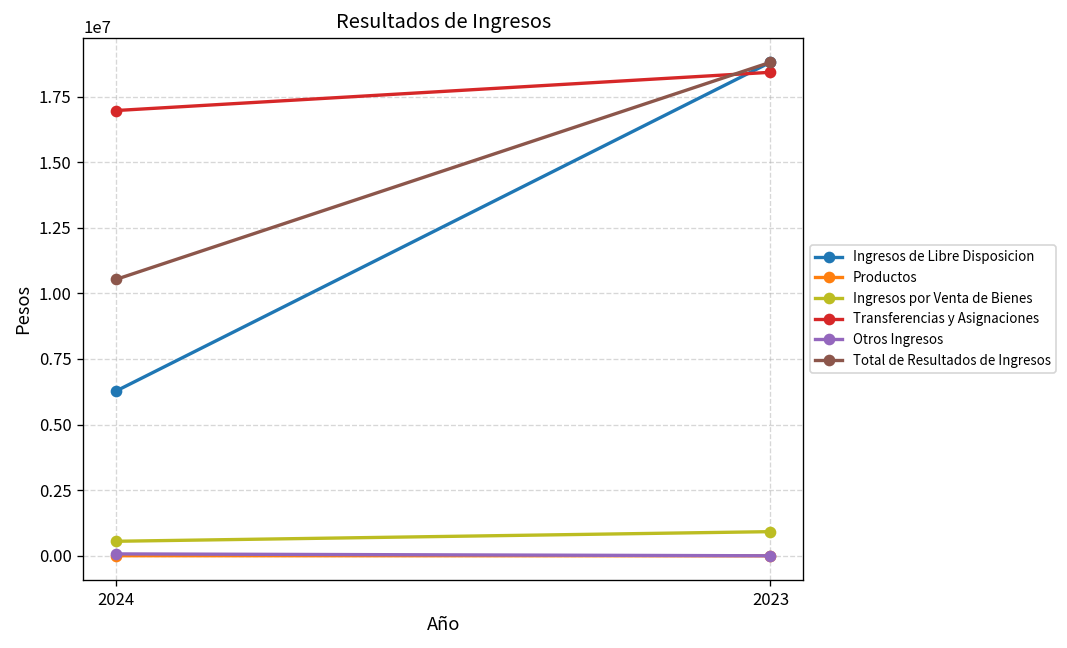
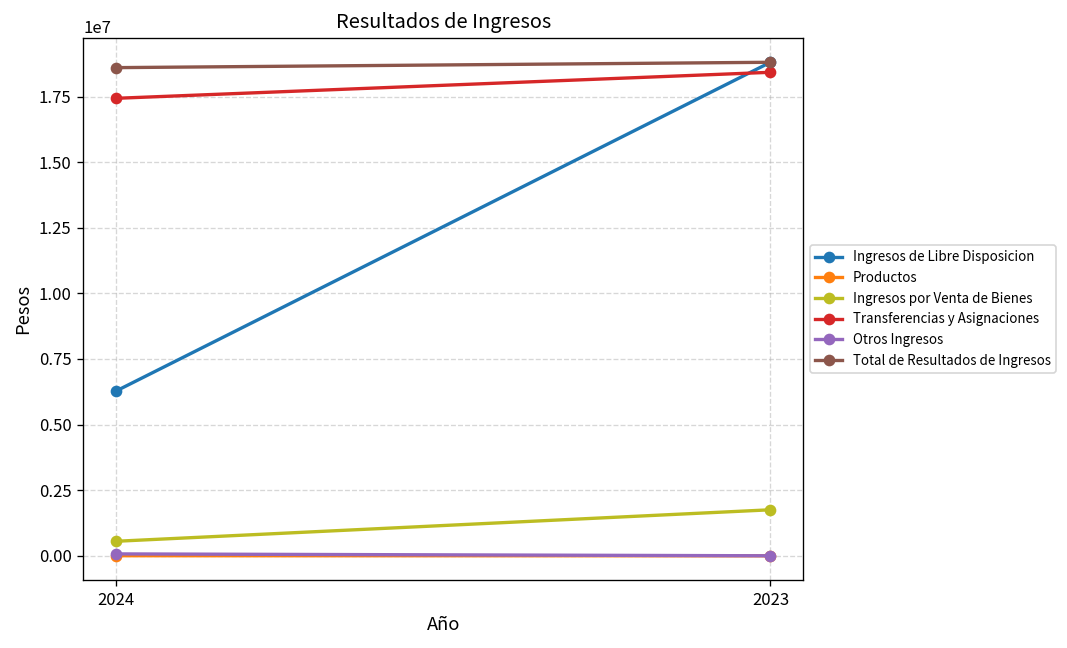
Transferencias y Asignaciones, 2024: 17000000 -> 17400000
Total de Resultados de Ingresos, 2024: 10500000 -> 18600000
Ingresos por Venta de Bienes, 2023: 900000 -> 1800000
